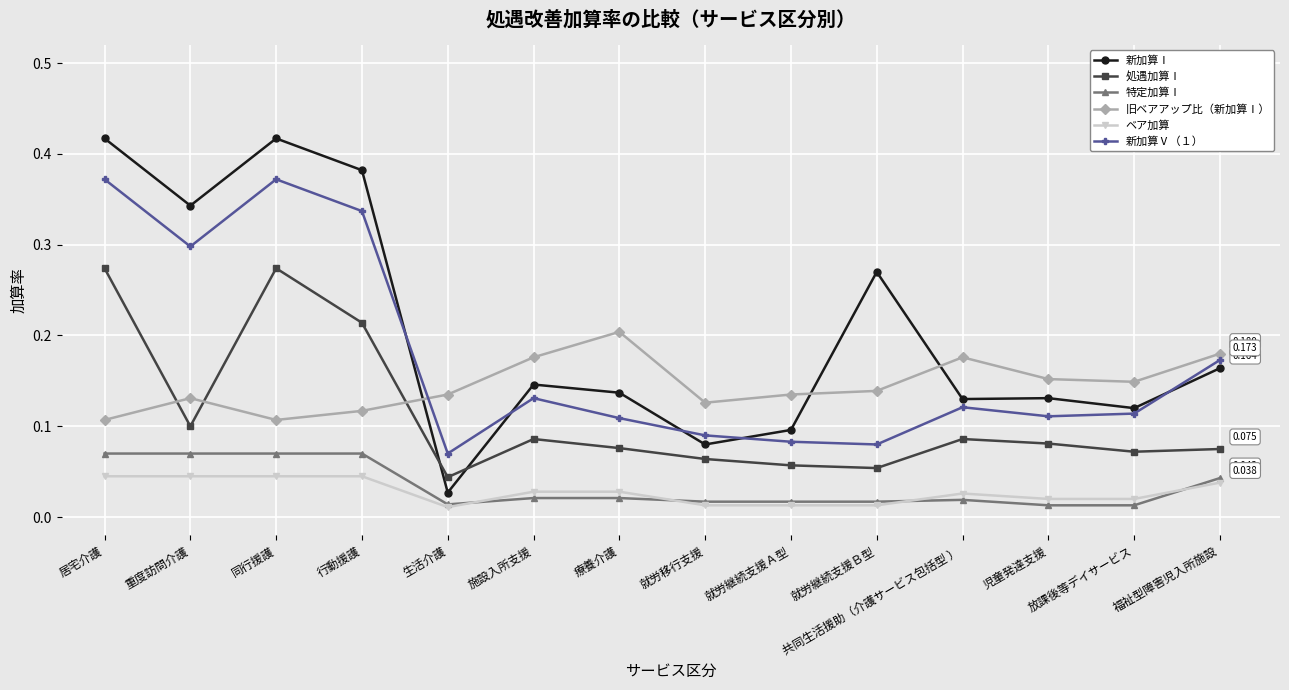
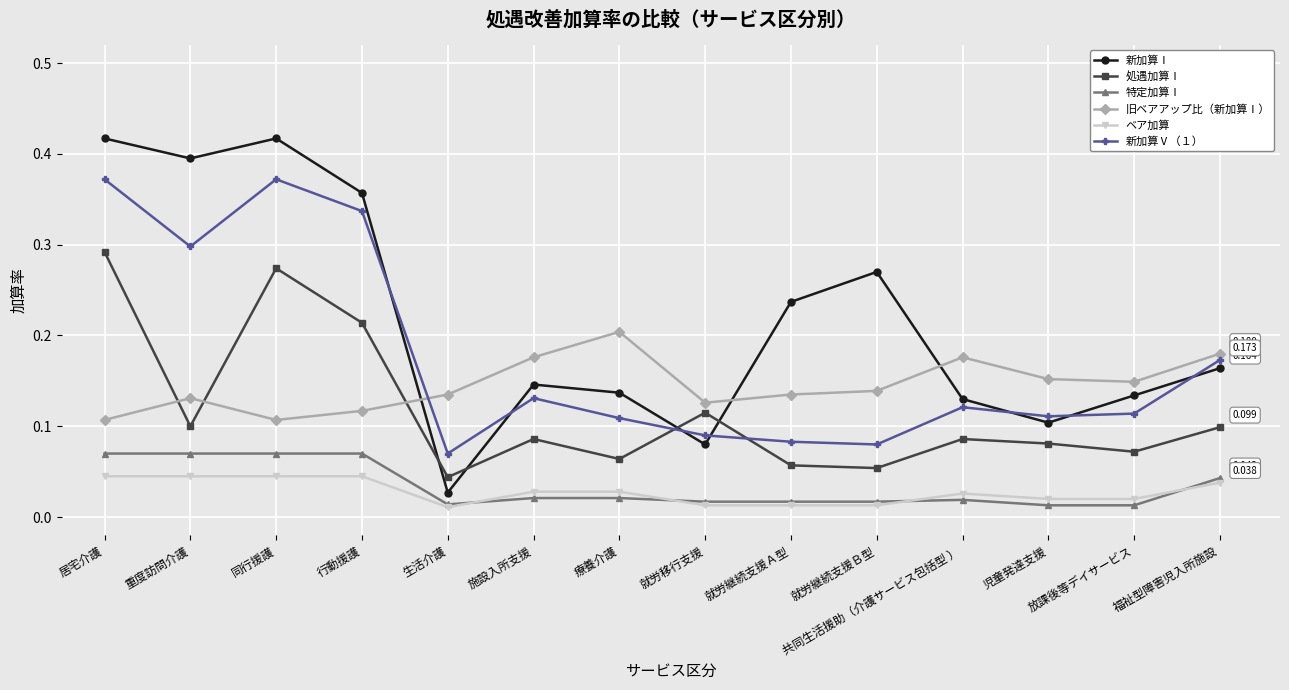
処遇加算Ⅰ, 居宅介護: 0.27 -> 0.29
新加算Ⅰ, 重度訪問介護: 0.34 -> 0.40
新加算Ⅰ, 行動援護: 0.38 -> 0.36
処遇加算Ⅰ, 療養介護: 0.08 -> 0.06
処遇加算Ⅰ, 就労移行支援: 0.06 -> 0.12
新加算Ⅰ, 就労継続支援Ａ型: 0.10 -> 0.24
新加算Ⅰ, 児童発達支援: 0.13 -> 0.10
新加算Ⅰ, 放課後等デイサービス: 0.12 -> 0.13
処遇加算Ⅰ, 福祉型障害児入所施設: 0.075 -> 0.099
